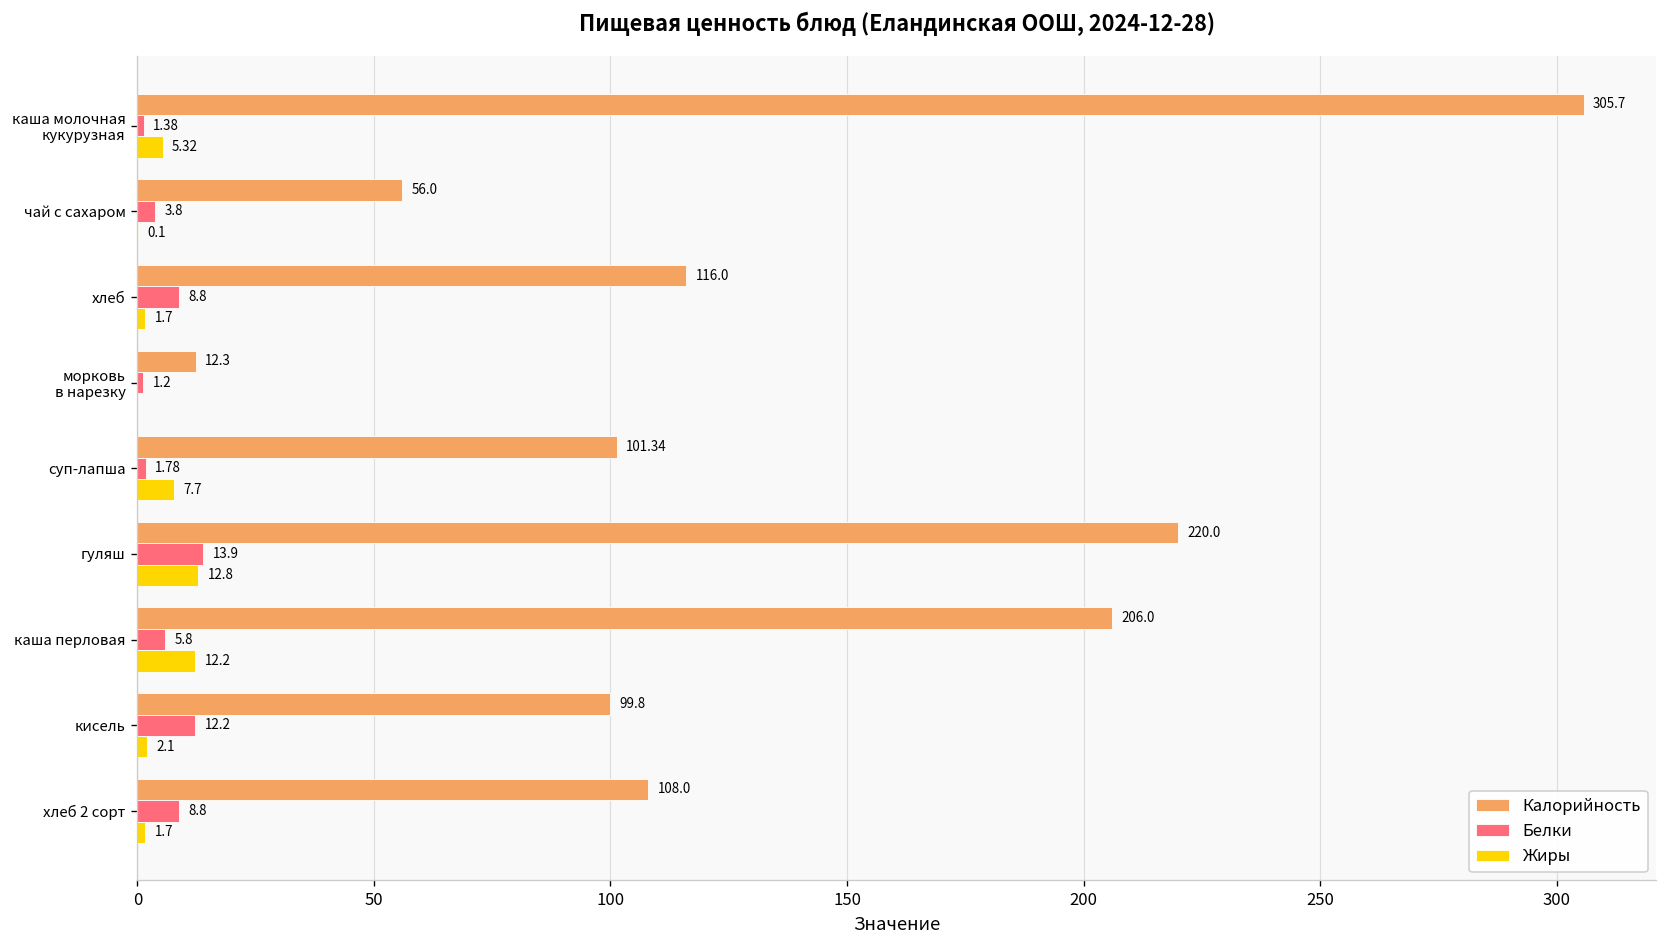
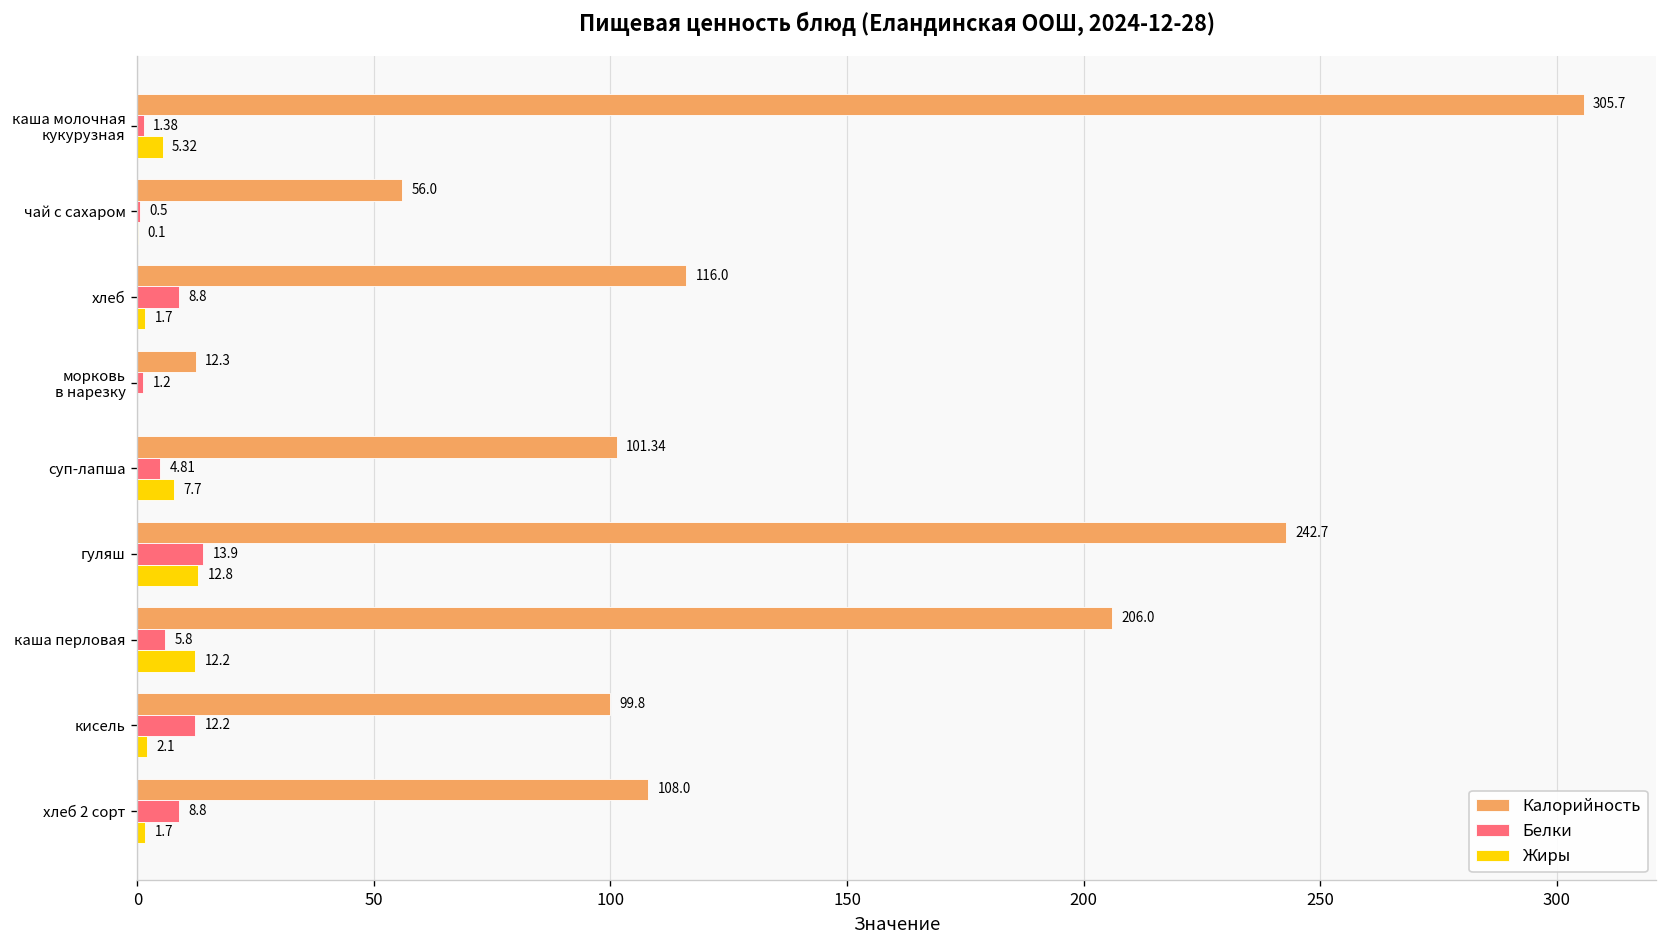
Белки, чай с сахаром: 3.8 -> 0.5
Белки, суп-лапша: 1.78 -> 4.81
Калорийность, гуляш: 220.0 -> 242.7
